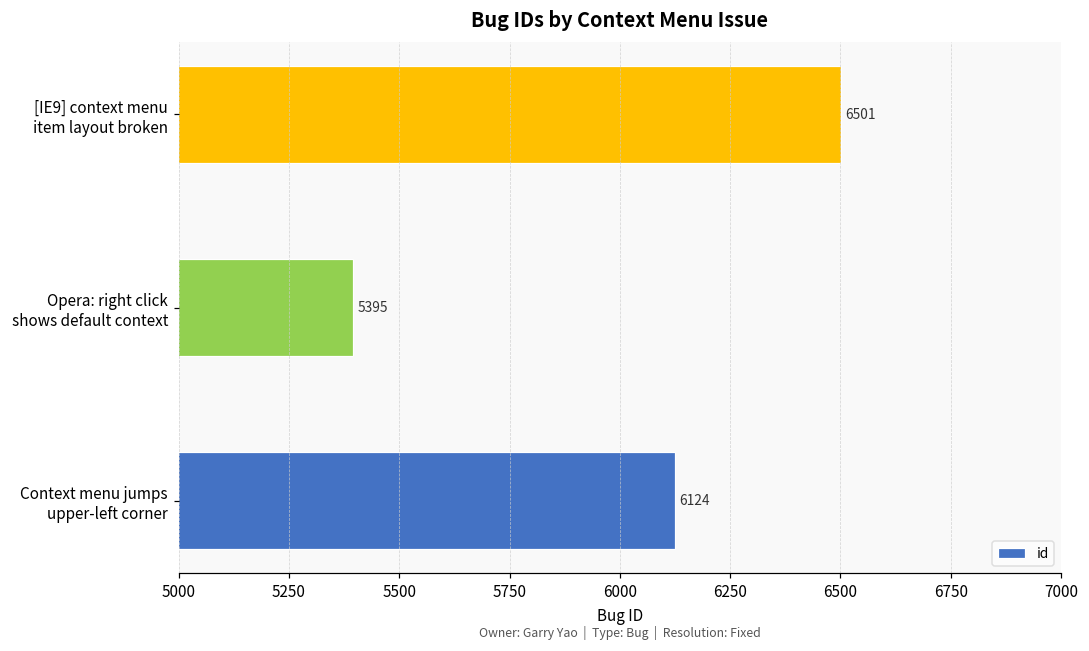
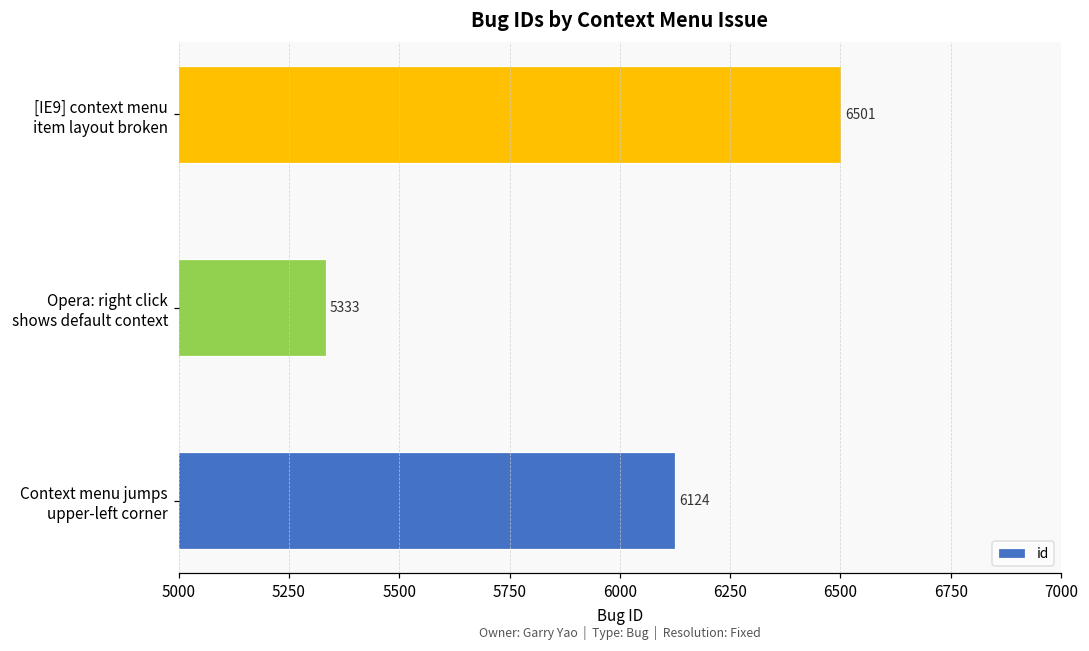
Opera: right click shows default context: 5395 -> 5333
